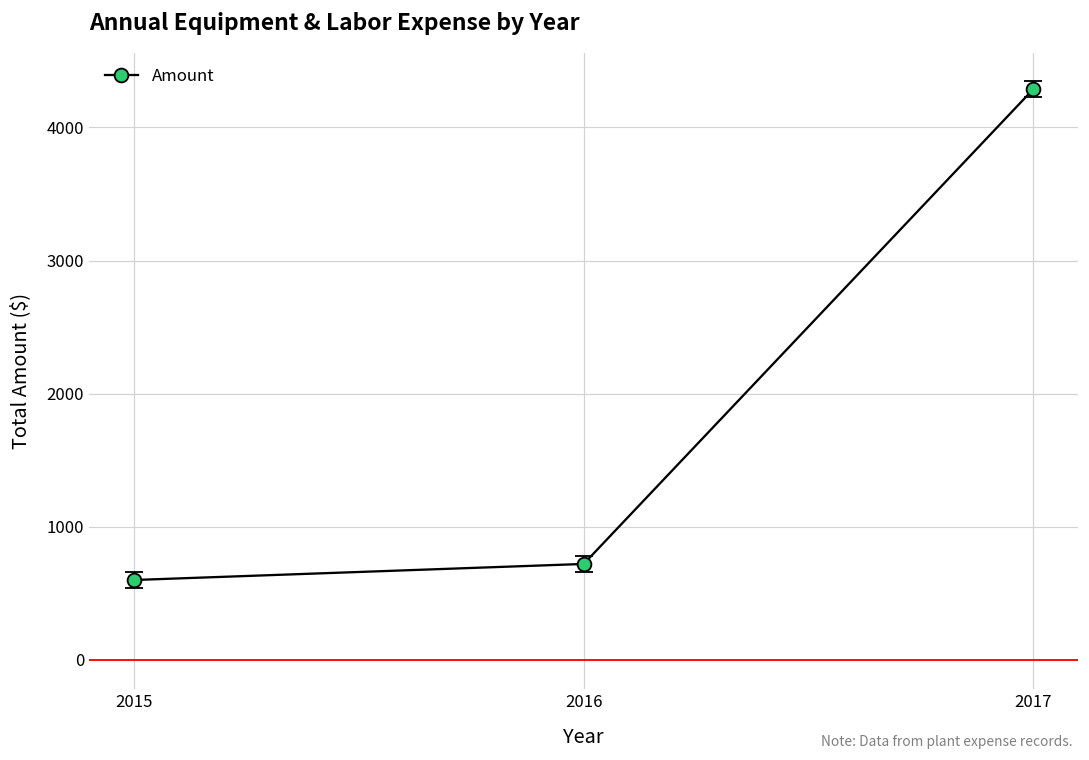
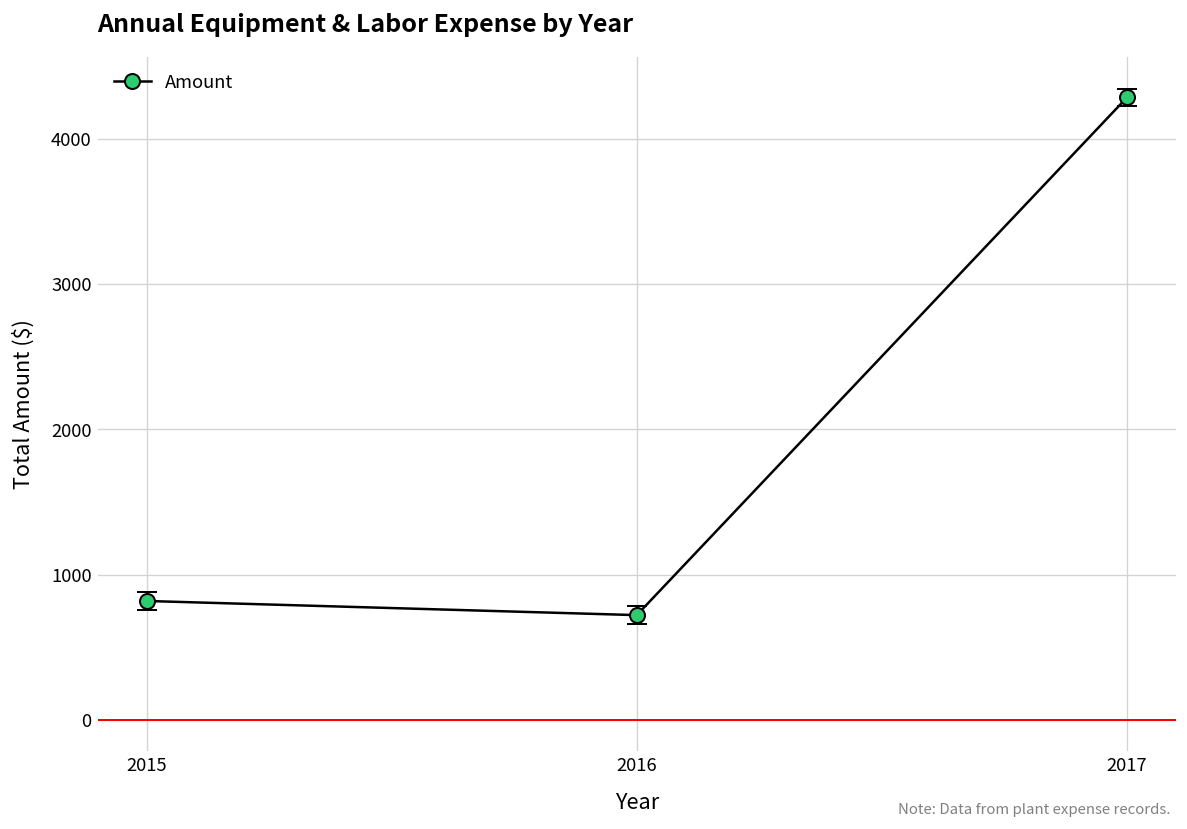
Amount, 2015: 600 -> 820
